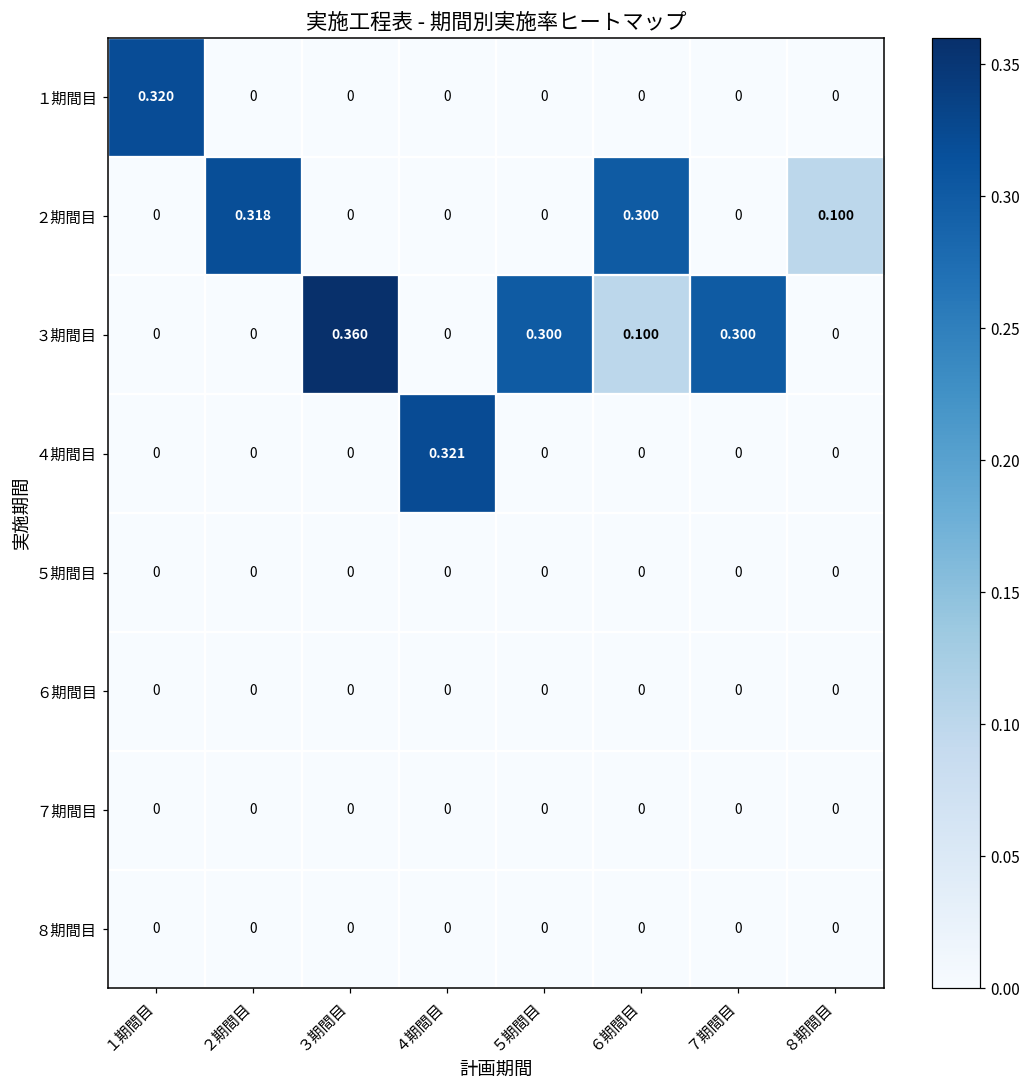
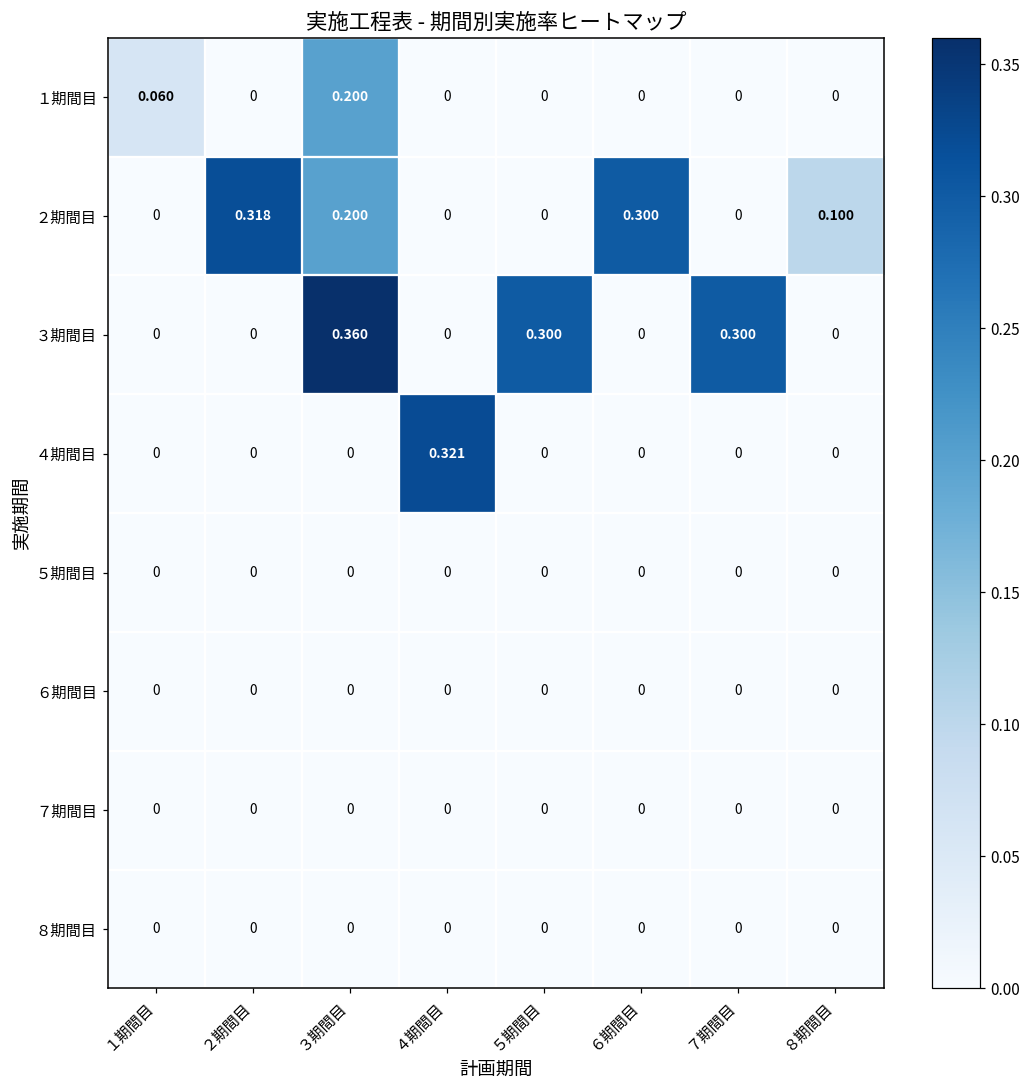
１期間目, １期間目: 0.320 -> 0.060
１期間目, ３期間目: 0 -> 0.200
２期間目, ３期間目: 0 -> 0.200
３期間目, ６期間目: 0.100 -> 0
